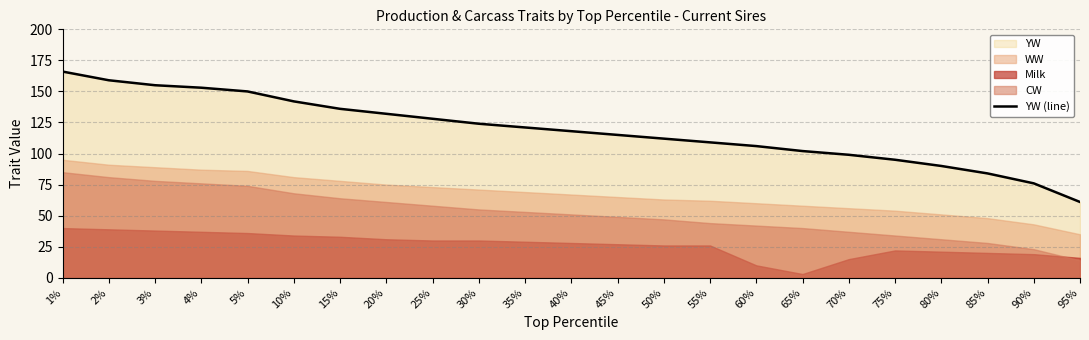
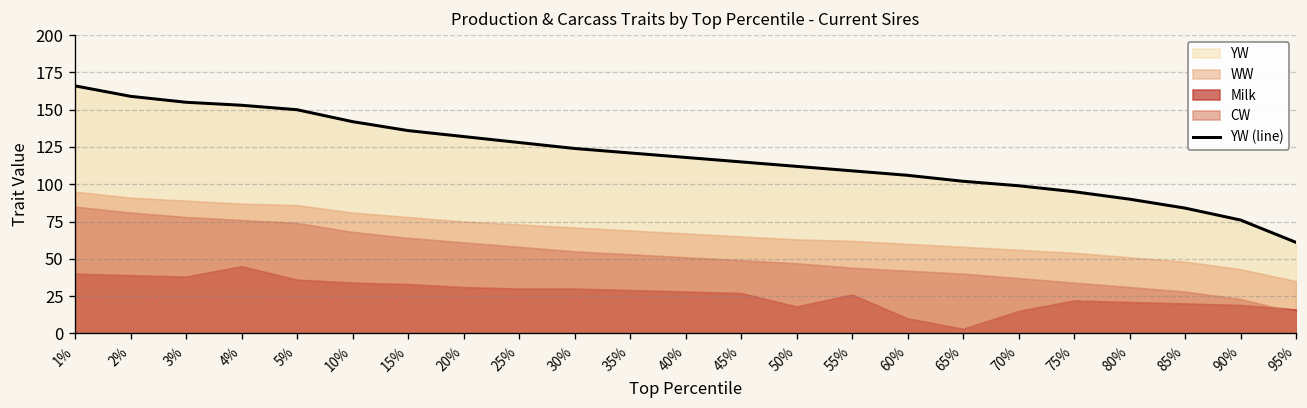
Milk, 4%: 37 -> 45
Milk, 50%: 26 -> 18
